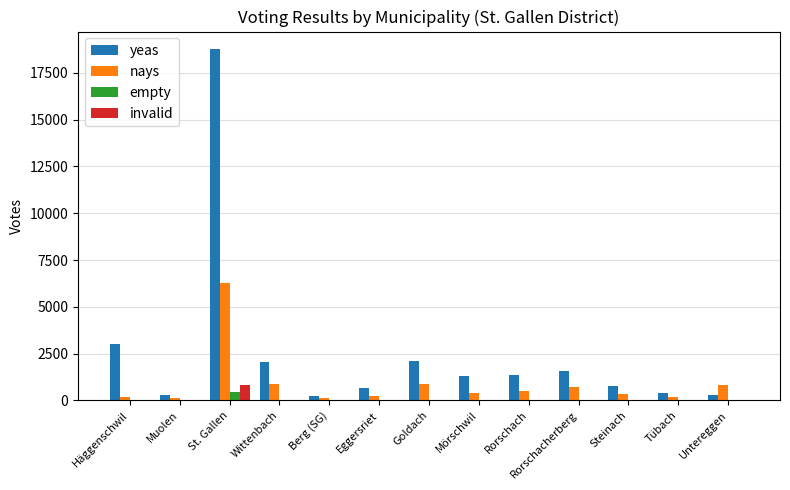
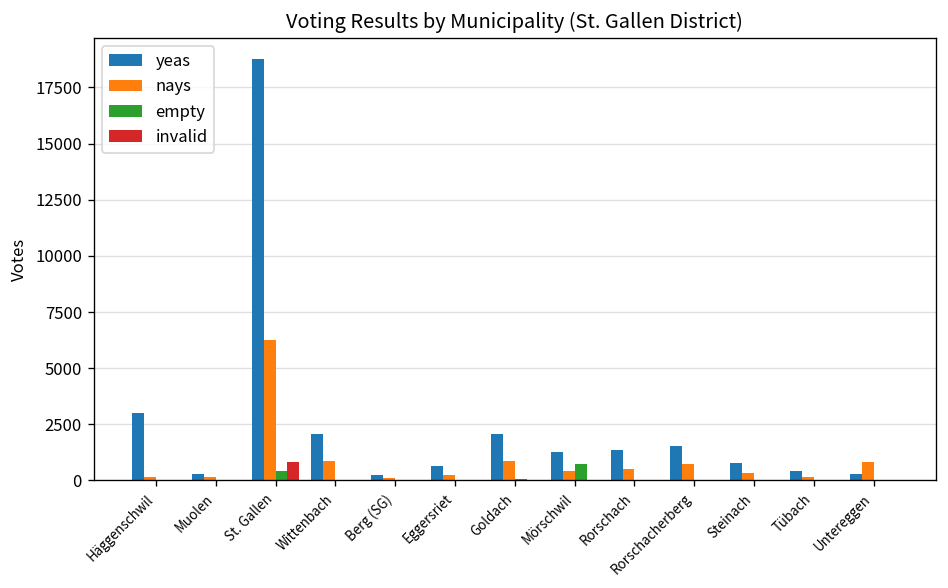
empty, Mörschwil: 0 -> 700
